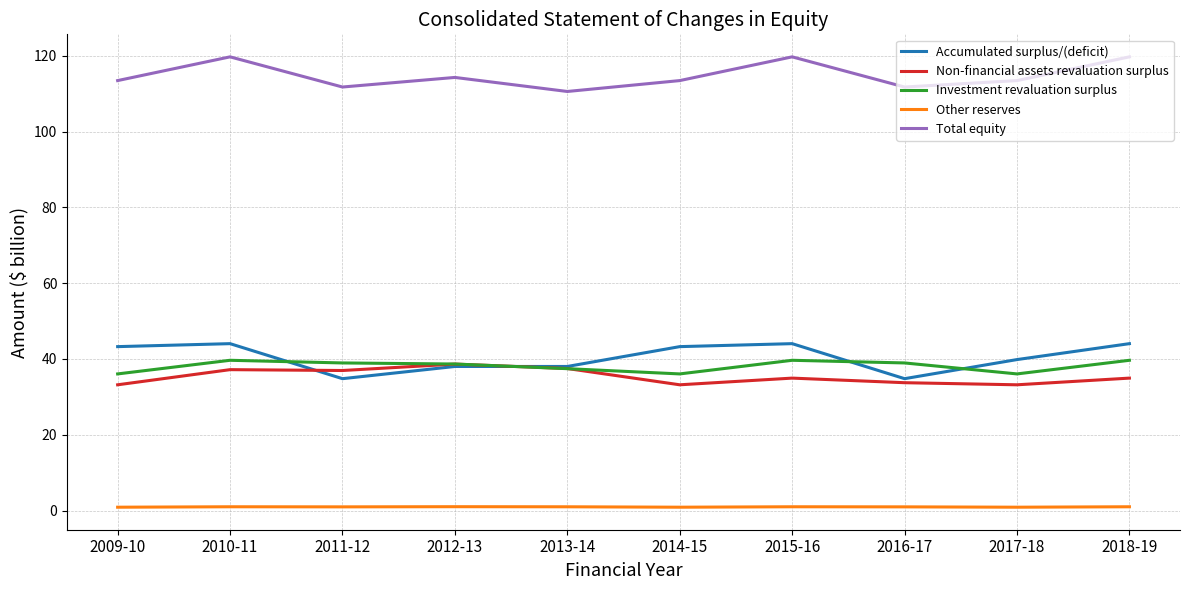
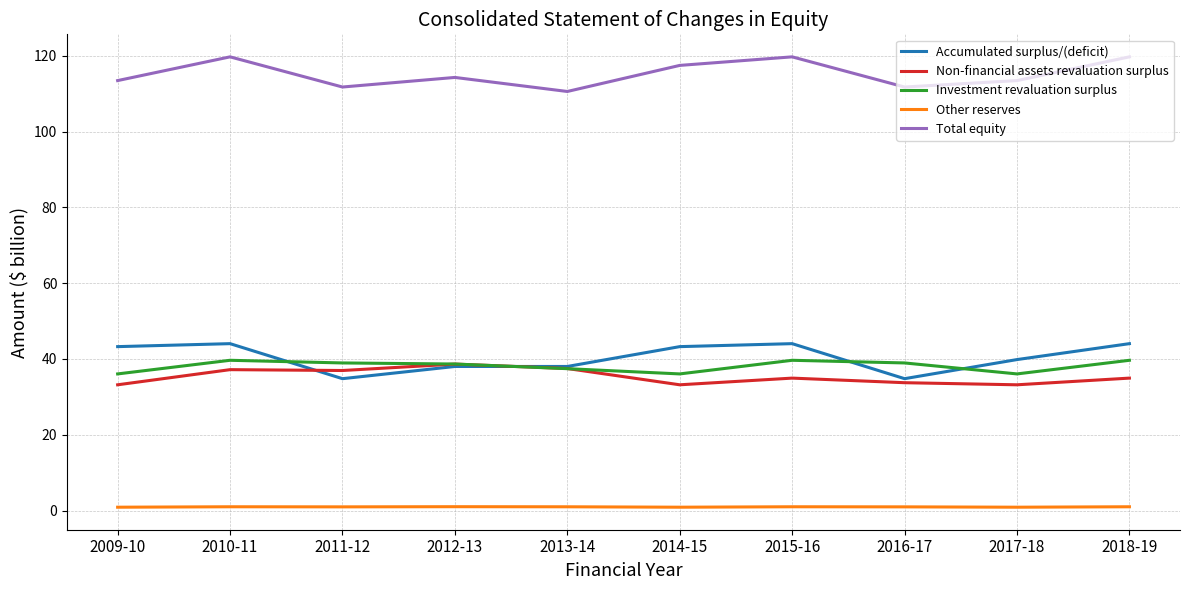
Total equity, 2014-15: 113 -> 117
